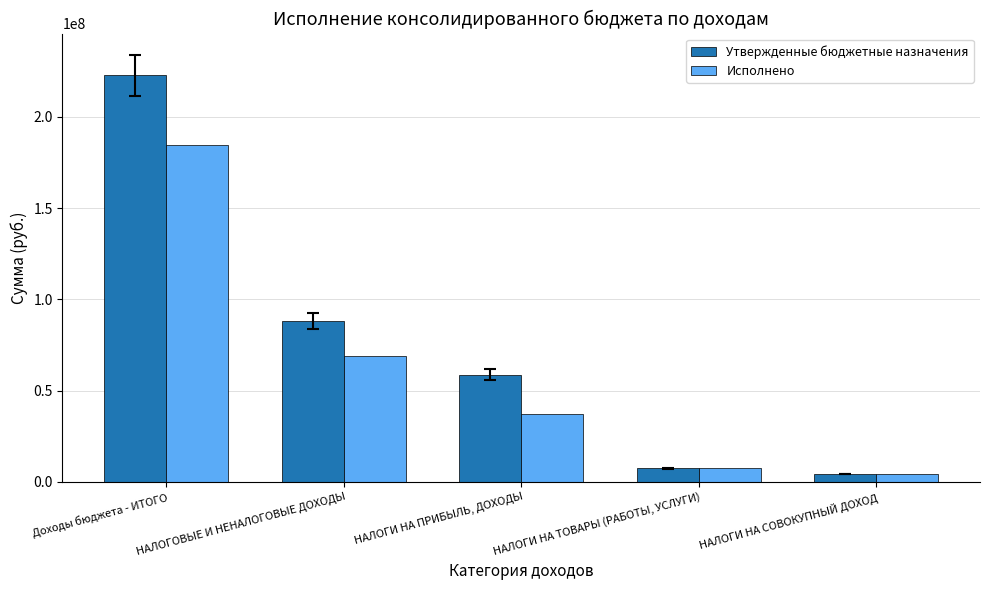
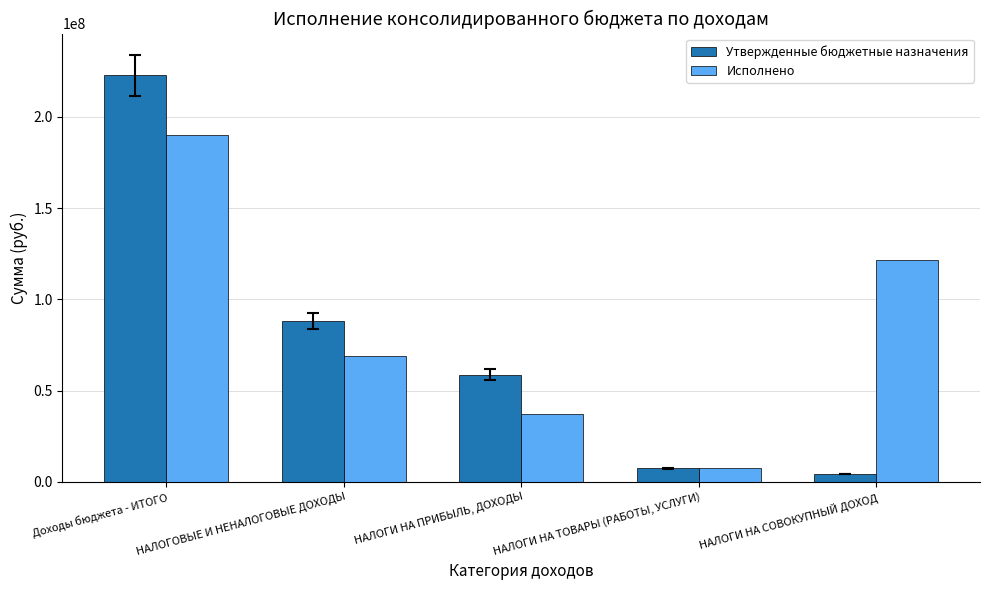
Исполнено, Доходы бюджета - ИТОГО: 185000000 -> 190000000
Исполнено, НАЛОГИ НА СОВОКУПНЫЙ ДОХОД: 4000000 -> 122000000
